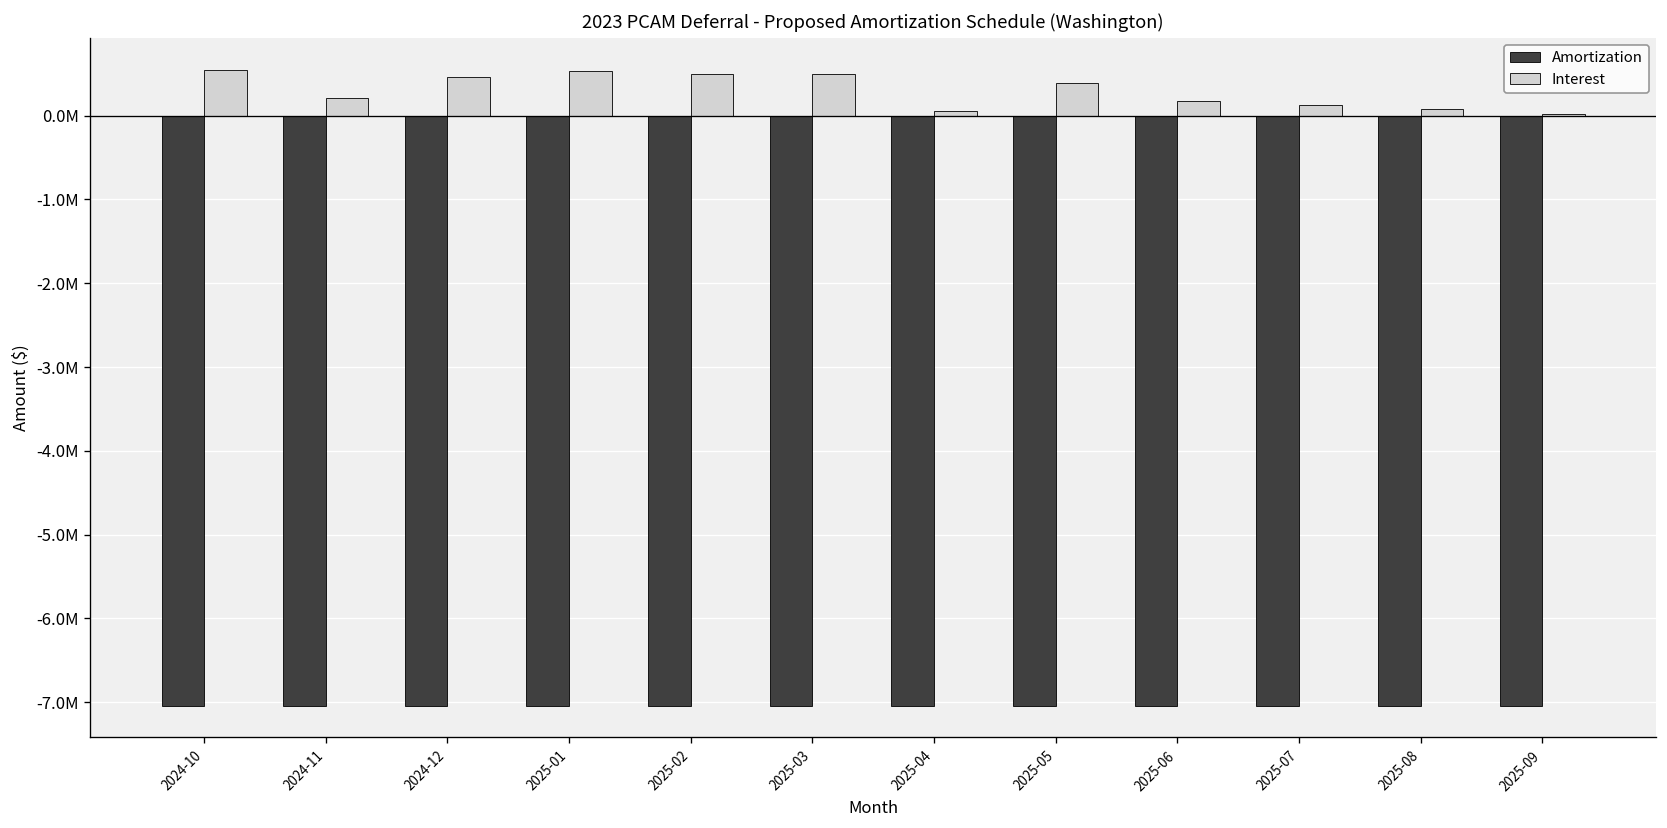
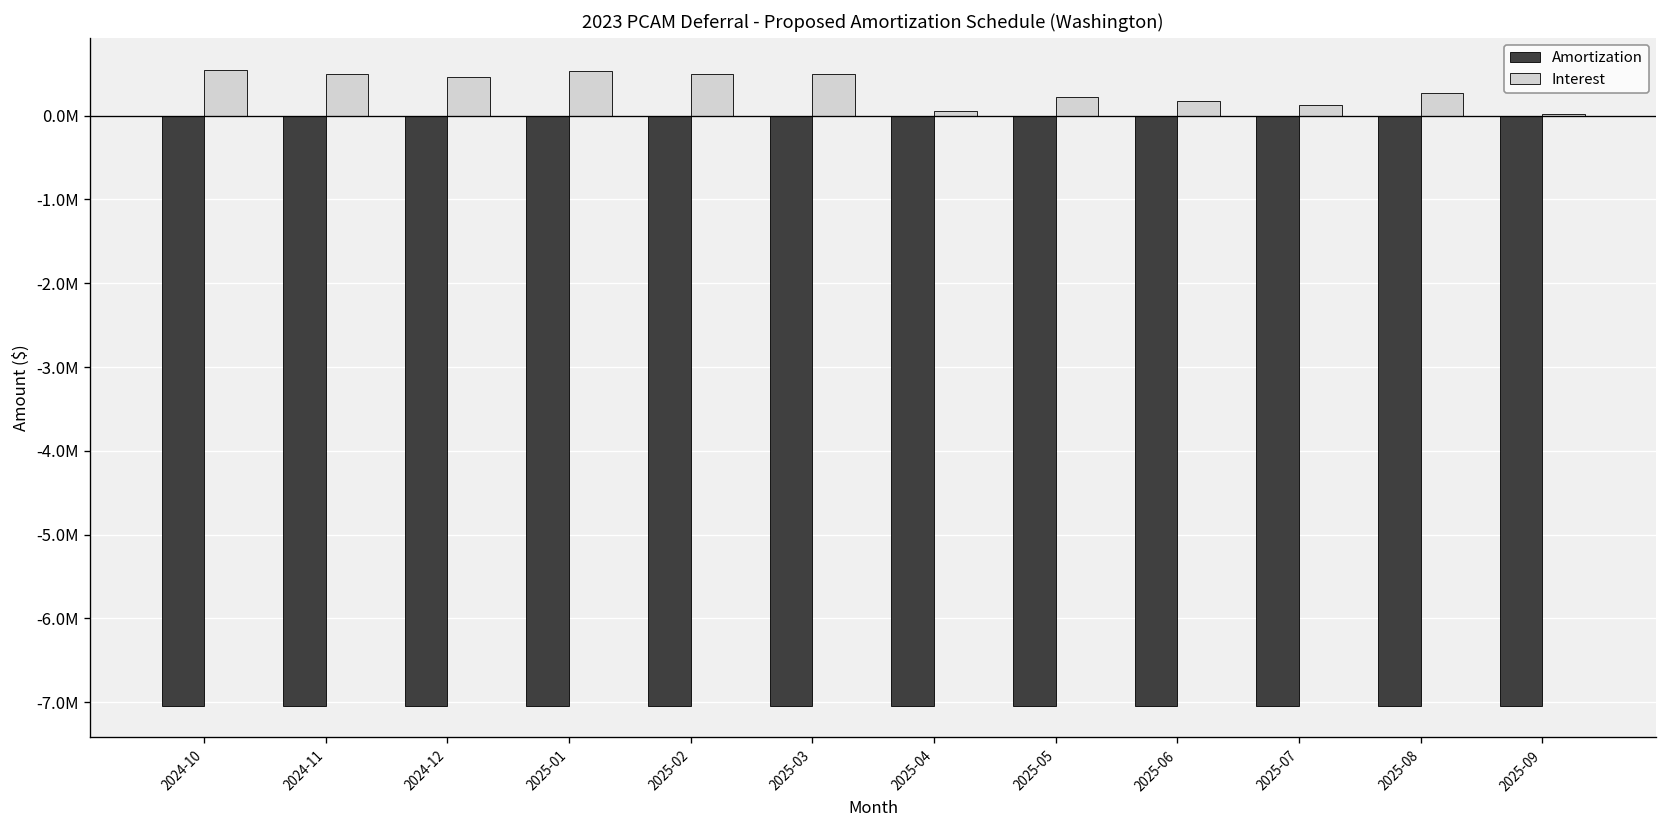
Interest, 2024-11: 200000 -> 500000
Interest, 2025-05: 400000 -> 200000
Interest, 2025-08: 100000 -> 300000
